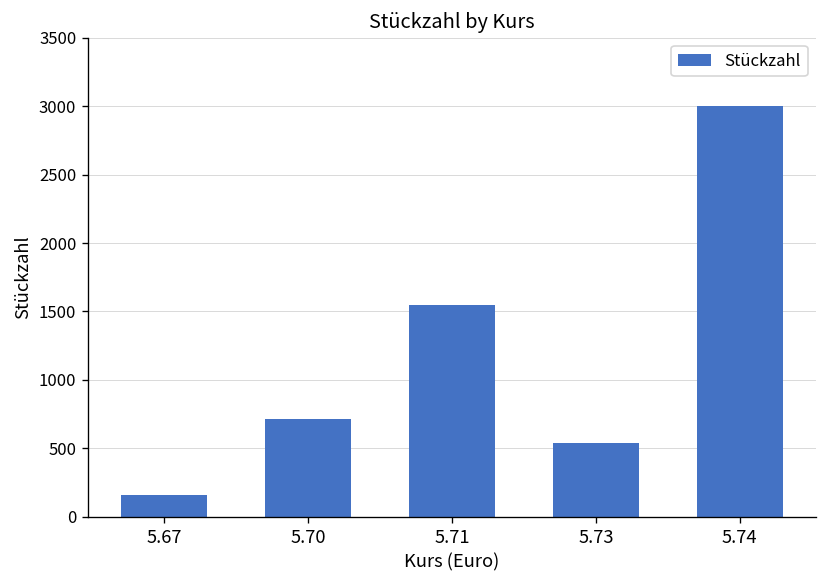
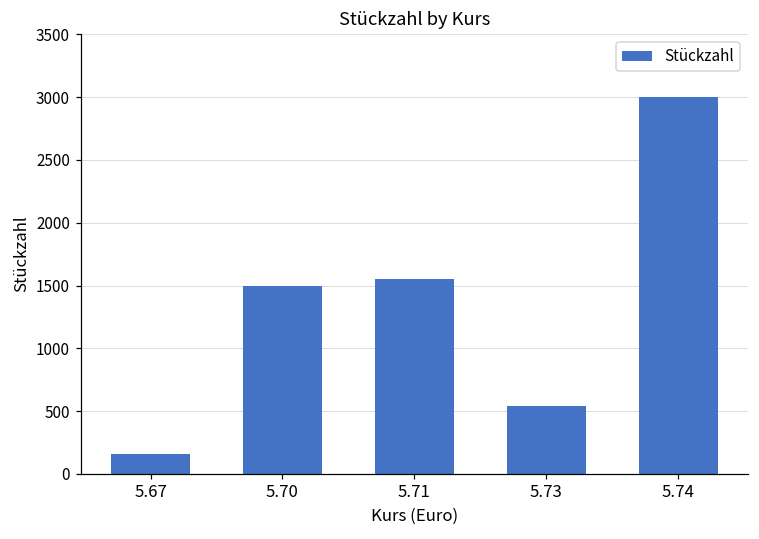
5.70: 720 -> 1500
